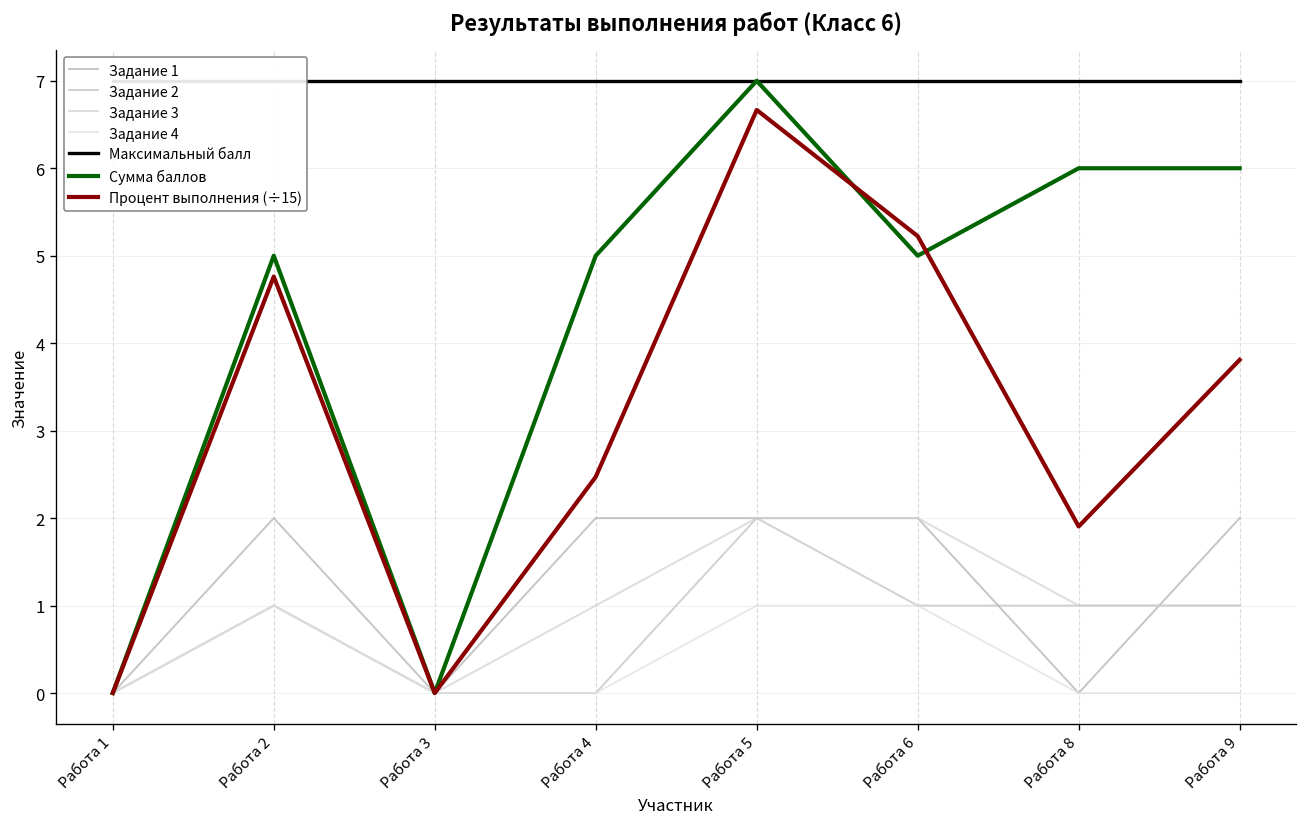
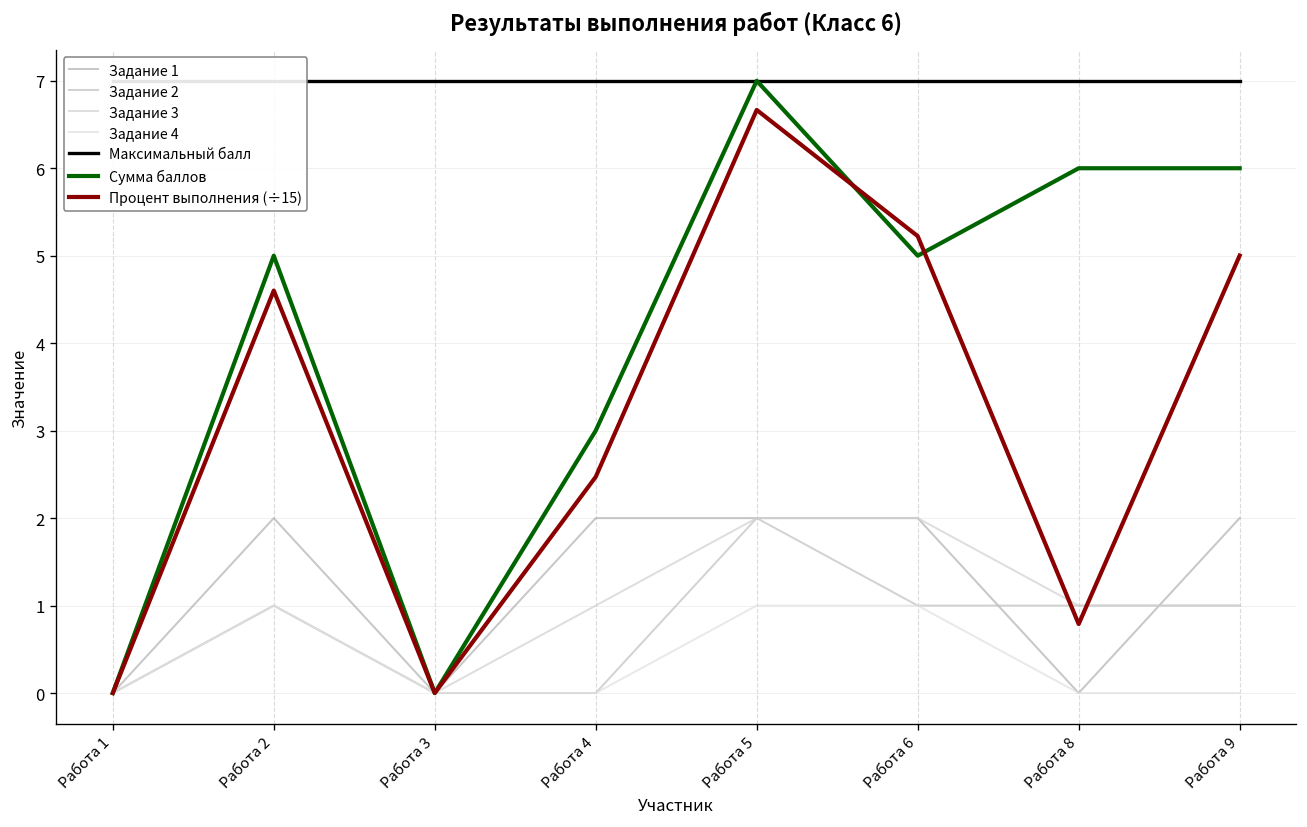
Процент выполнения (÷15), Работа 2: 4.8 -> 4.6
Сумма баллов, Работа 4: 5 -> 3
Процент выполнения (÷15), Работа 8: 1.9 -> 0.8
Процент выполнения (÷15), Работа 9: 3.8 -> 5.0
